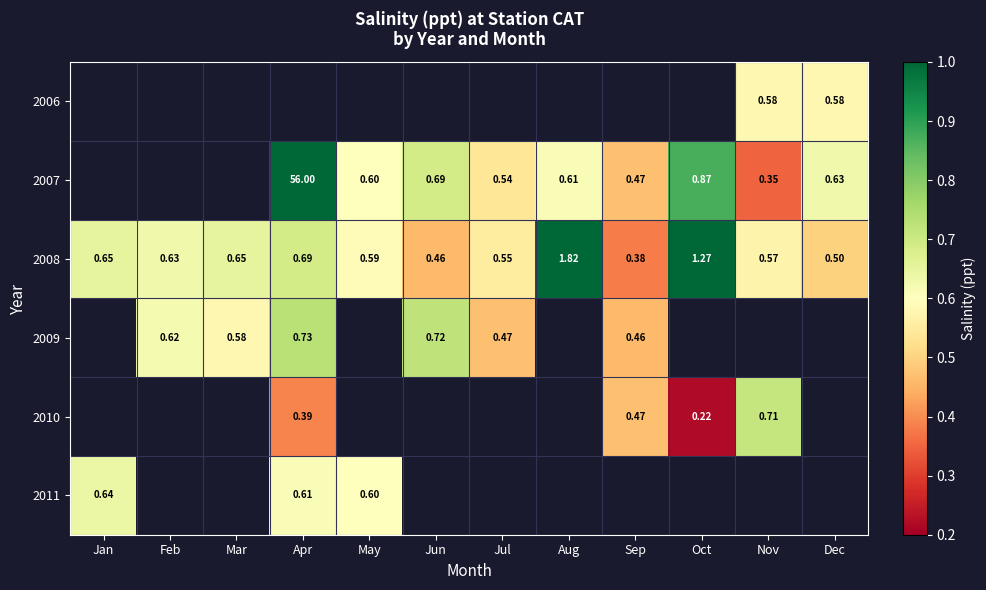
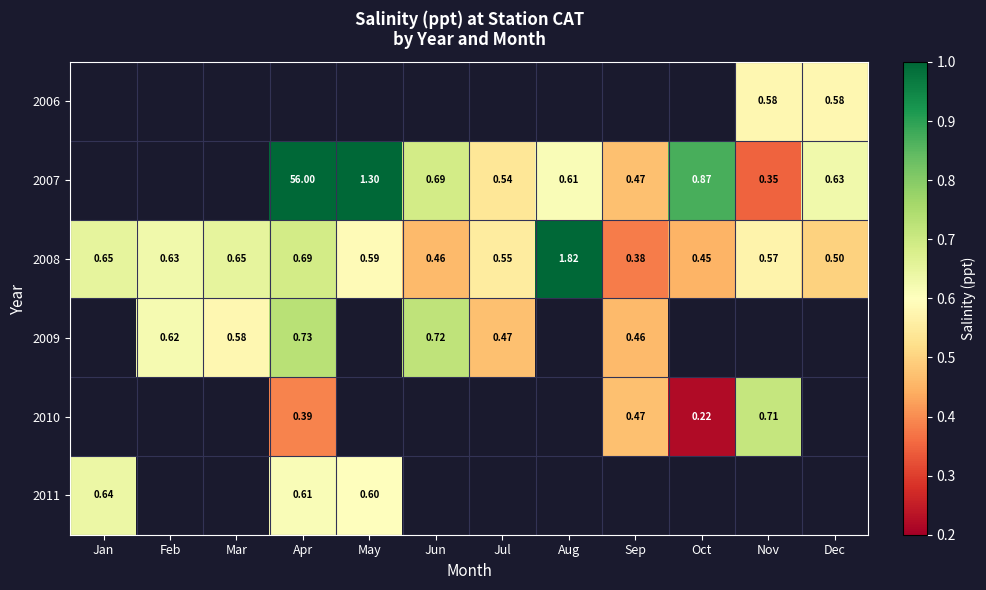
2007, May: 0.60 -> 1.30
2008, Oct: 1.27 -> 0.45
